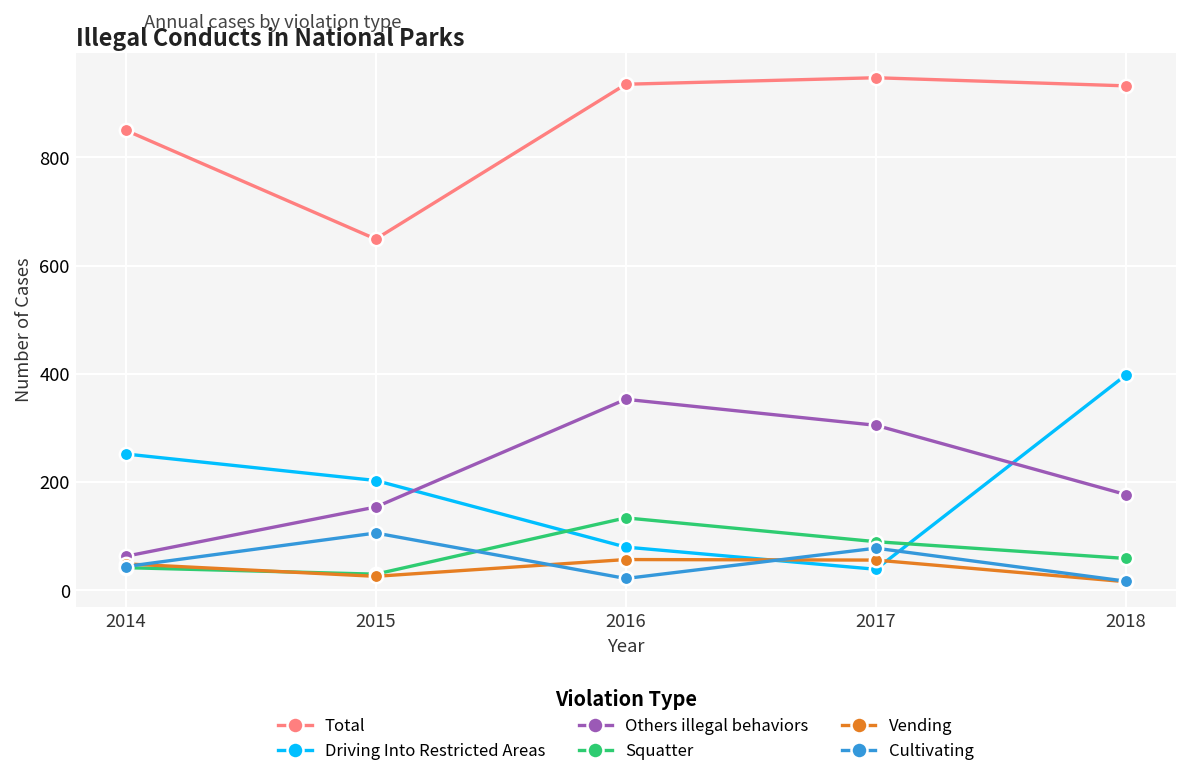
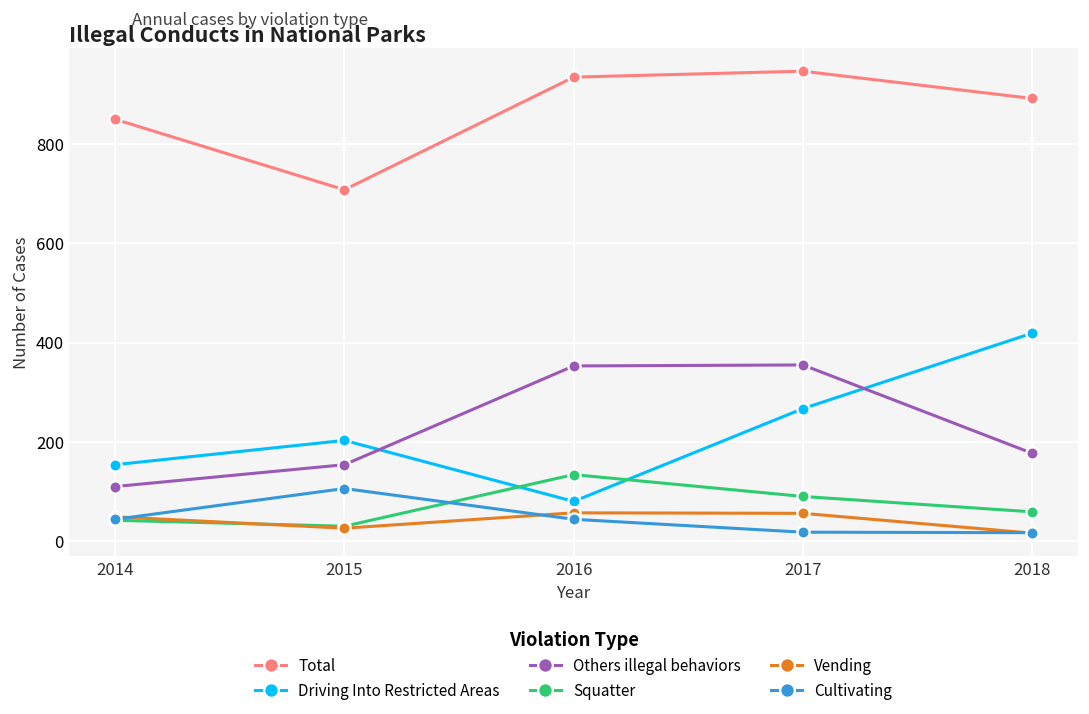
Driving Into Restricted Areas, 2014: 250 -> 150
Others illegal behaviors, 2014: 60 -> 110
Total, 2015: 650 -> 710
Cultivating, 2016: 20 -> 40
Driving Into Restricted Areas, 2017: 40 -> 270
Others illegal behaviors, 2017: 310 -> 360
Cultivating, 2017: 80 -> 20
Total, 2018: 930 -> 890
Driving Into Restricted Areas, 2018: 400 -> 420
